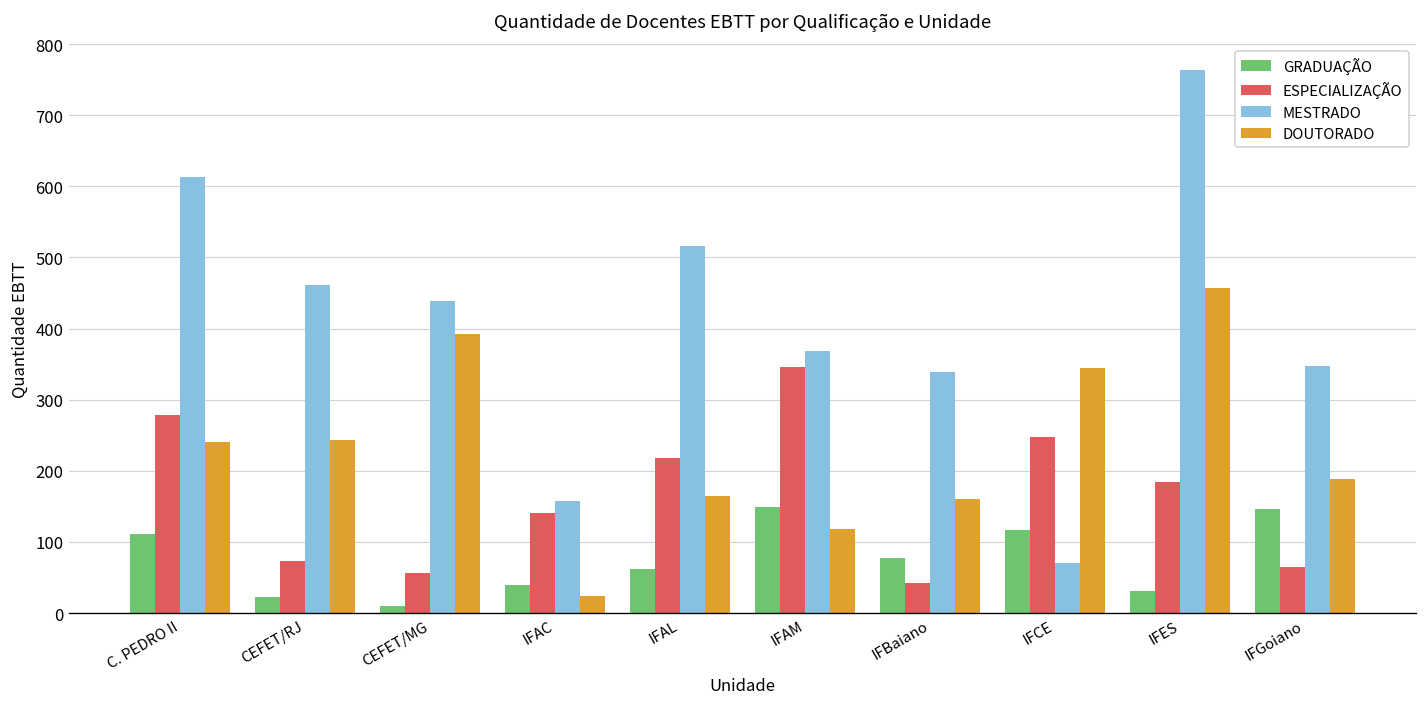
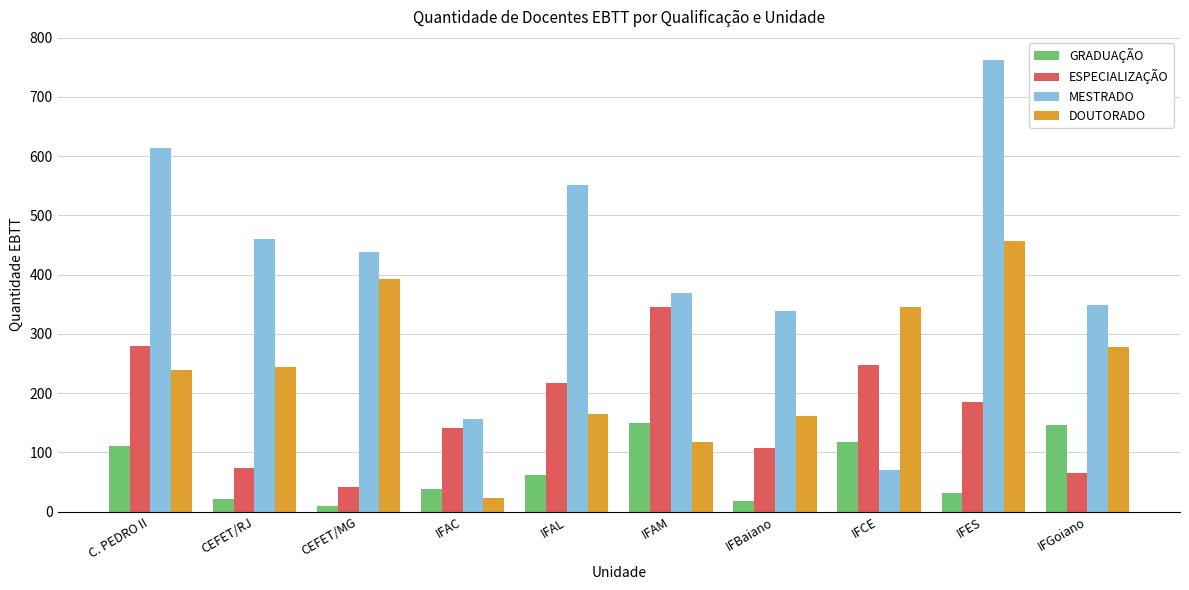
ESPECIALIZAÇÃO, CEFET/MG: 60 -> 40
MESTRADO, IFAL: 520 -> 550
GRADUAÇÃO, IFBaiano: 80 -> 20
ESPECIALIZAÇÃO, IFBaiano: 40 -> 110
DOUTORADO, IFGoiano: 190 -> 280
